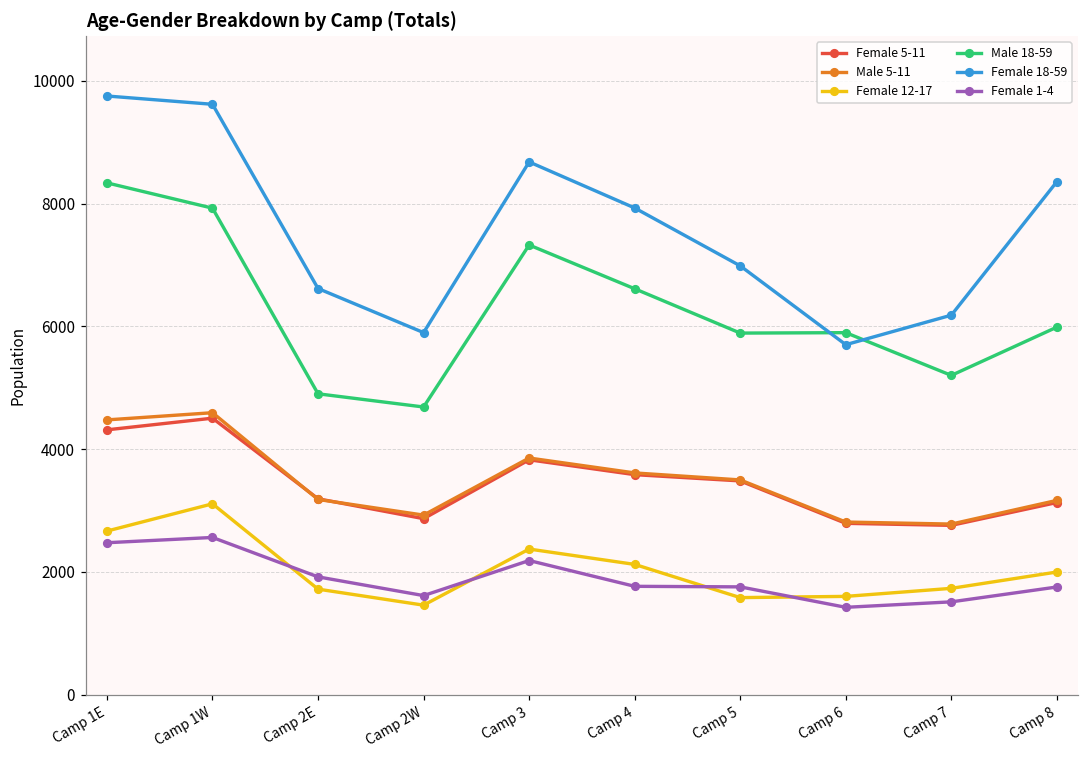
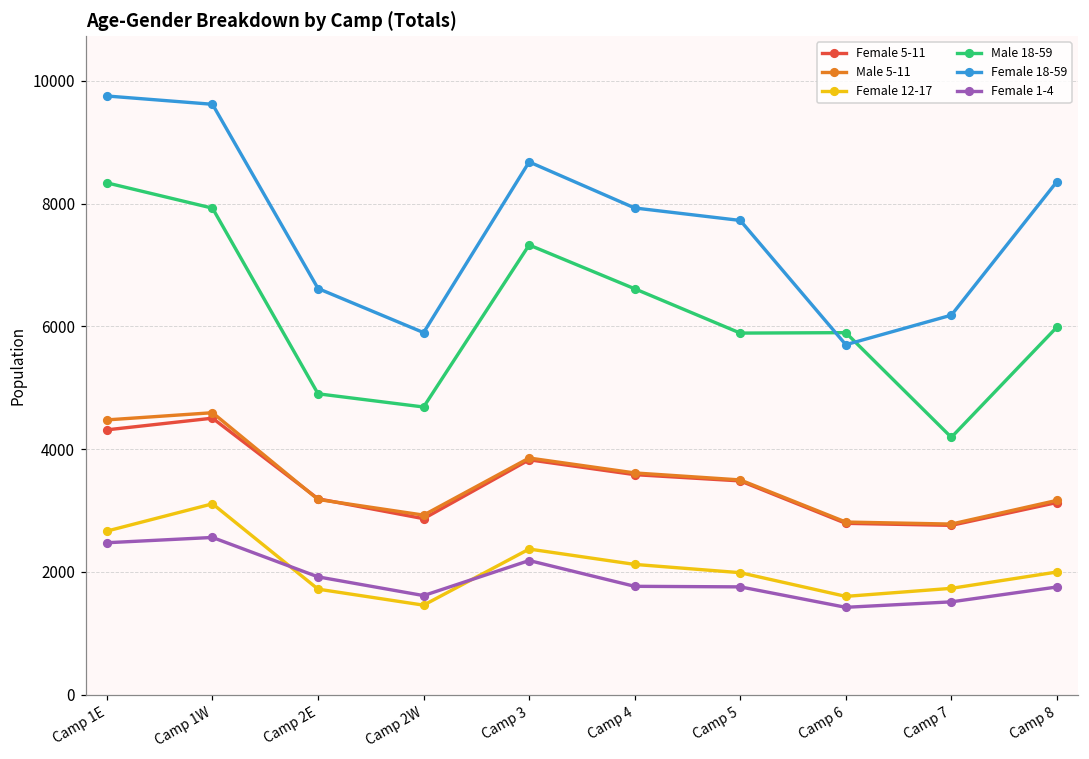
Female 12-17, Camp 5: 1600 -> 2000
Female 18-59, Camp 5: 7000 -> 7700
Male 18-59, Camp 7: 5200 -> 4200
